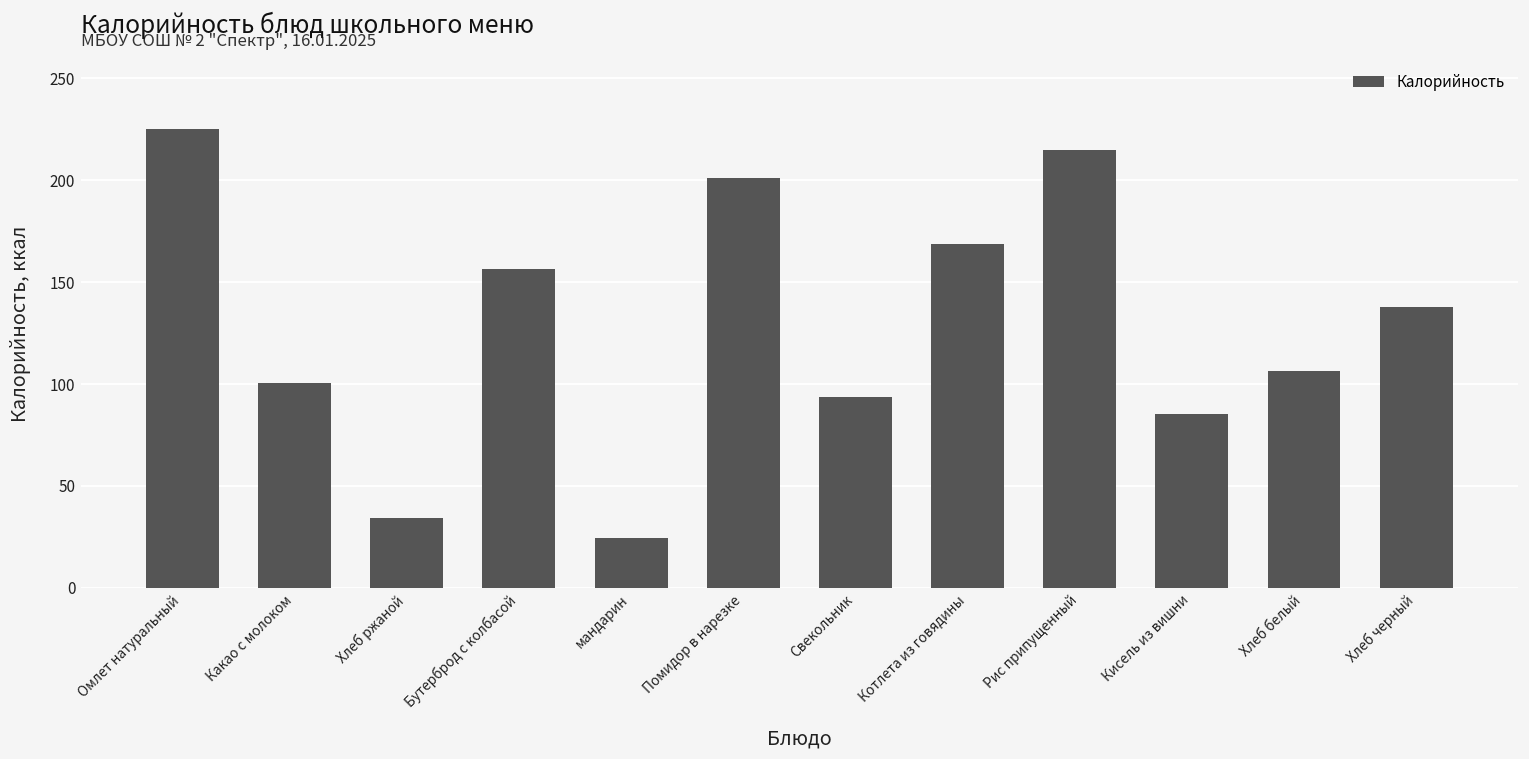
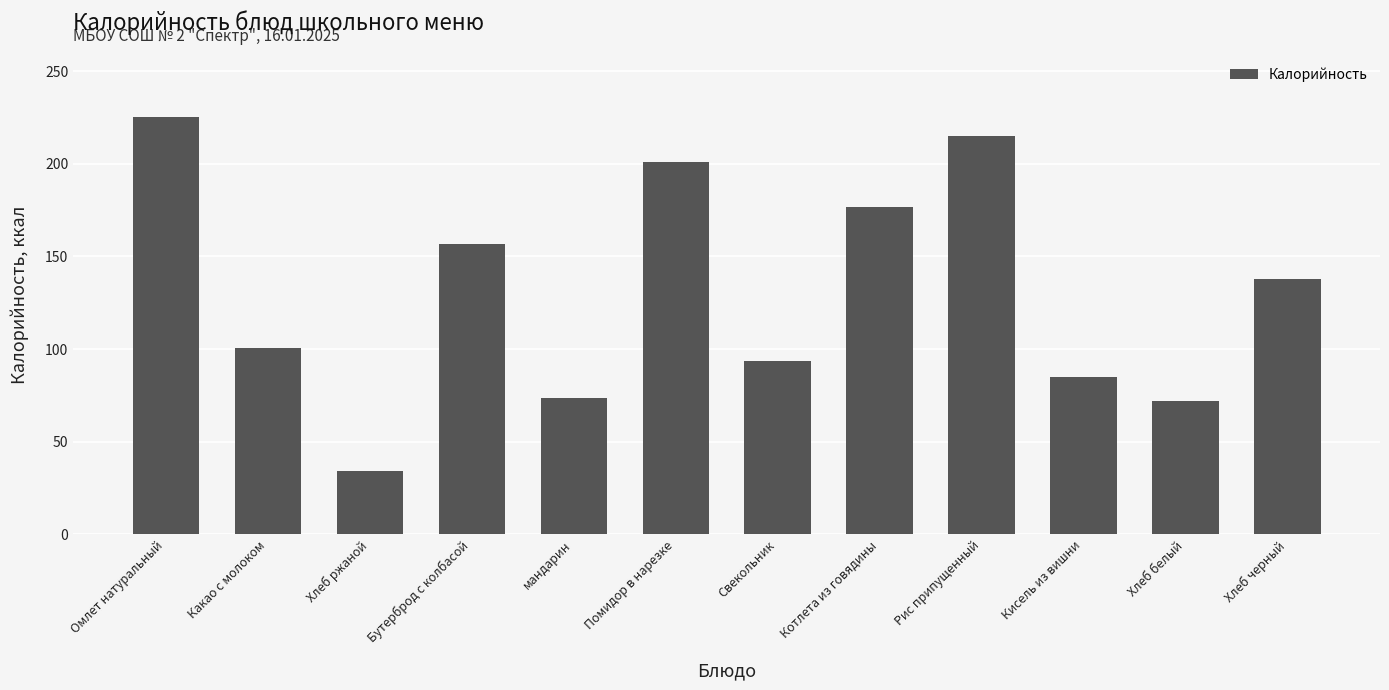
мандарин: 25 -> 74
Котлета из говядины: 169 -> 177
Хлеб белый: 106 -> 72
